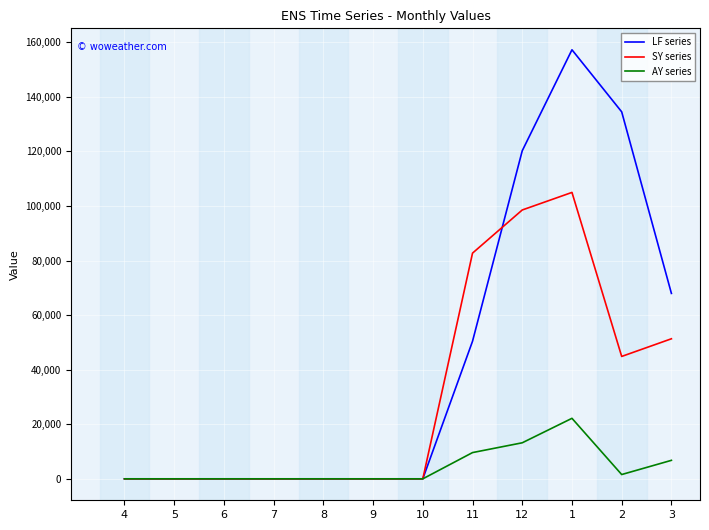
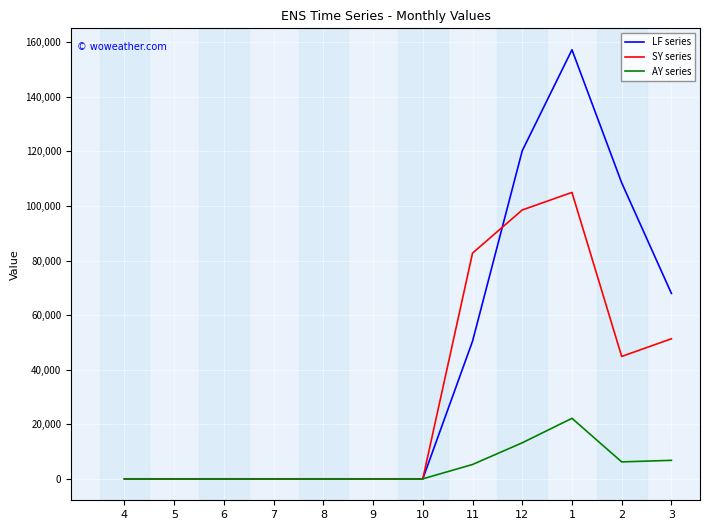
AY series, 11: 10,000 -> 5,000
LF series, 2: 134,000 -> 108,000
AY series, 2: 2,000 -> 6,000
